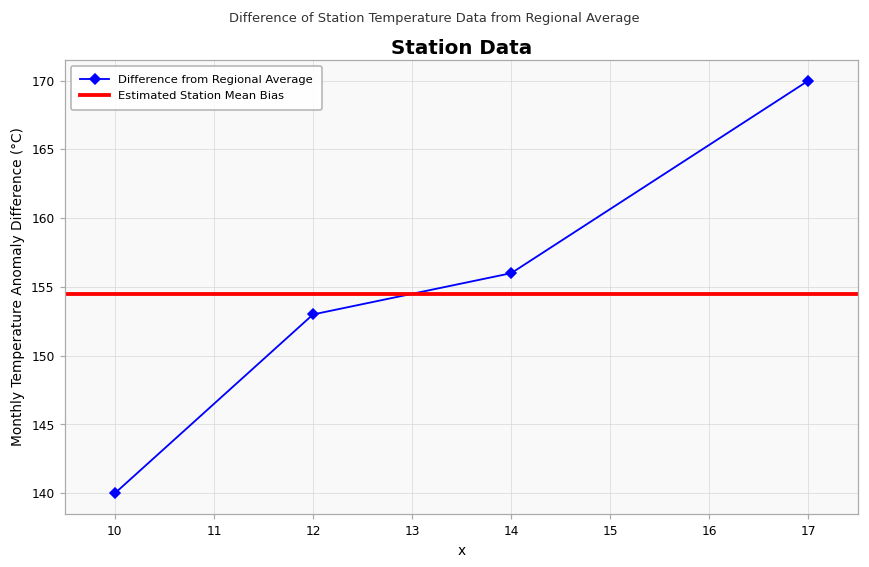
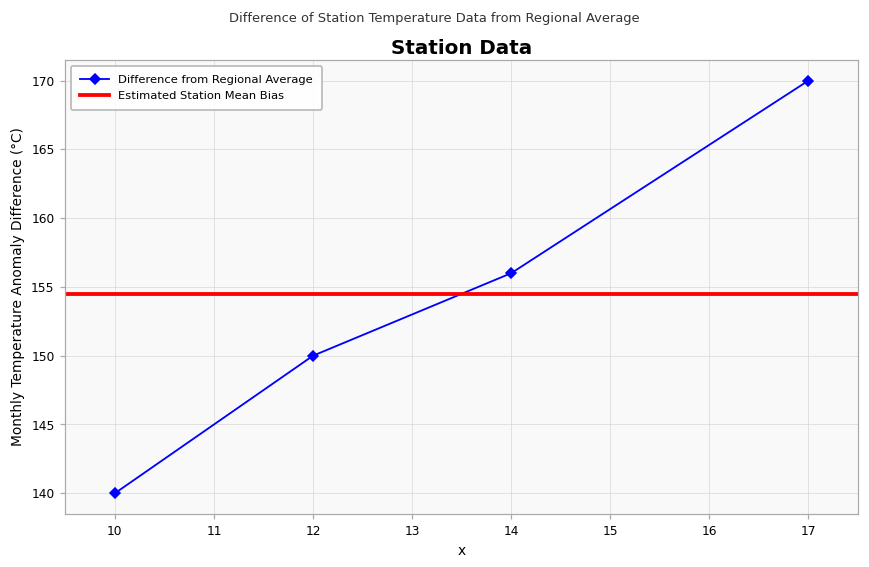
12: 153 -> 150
